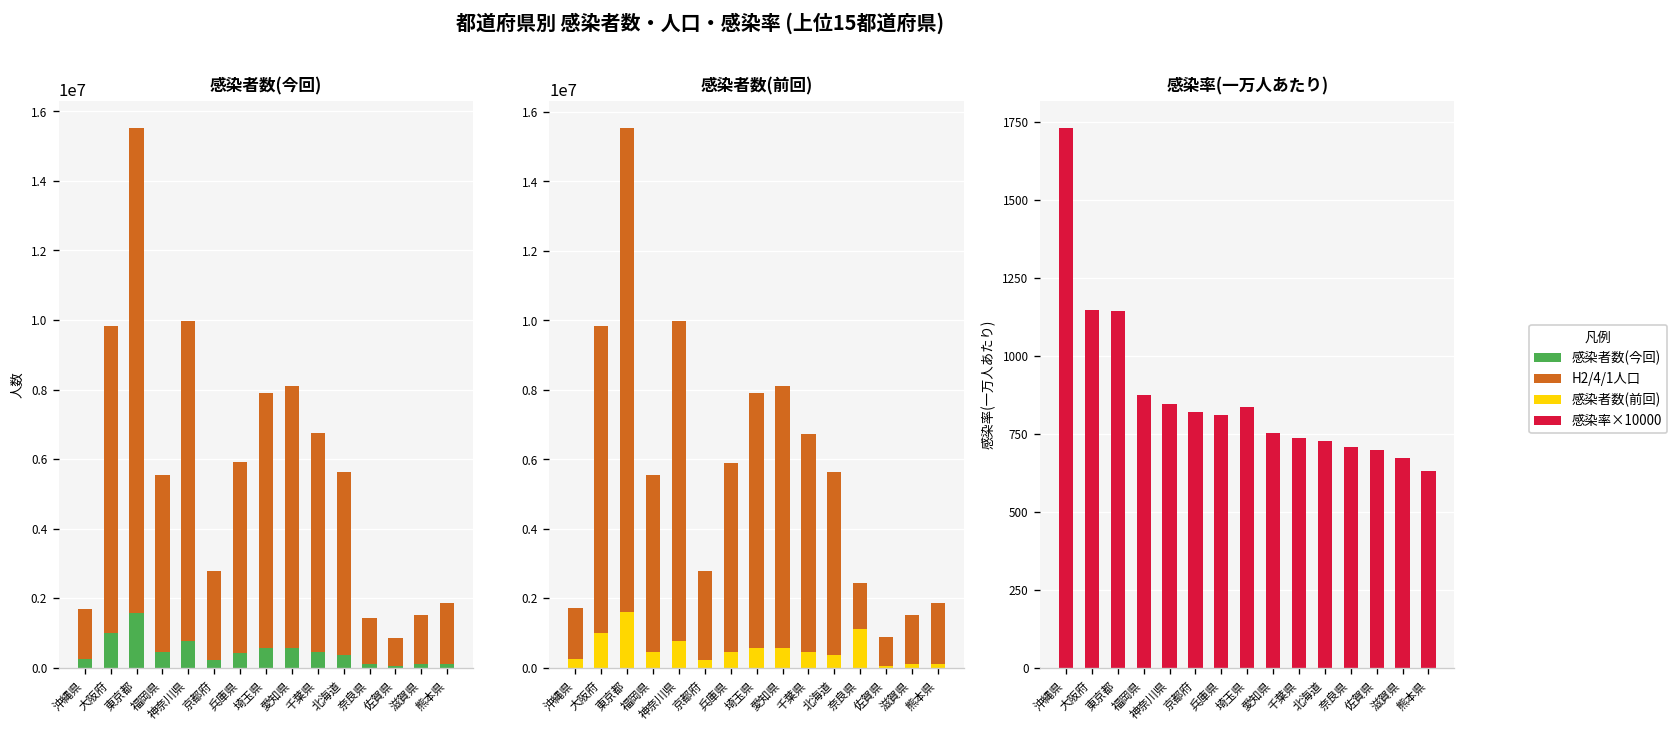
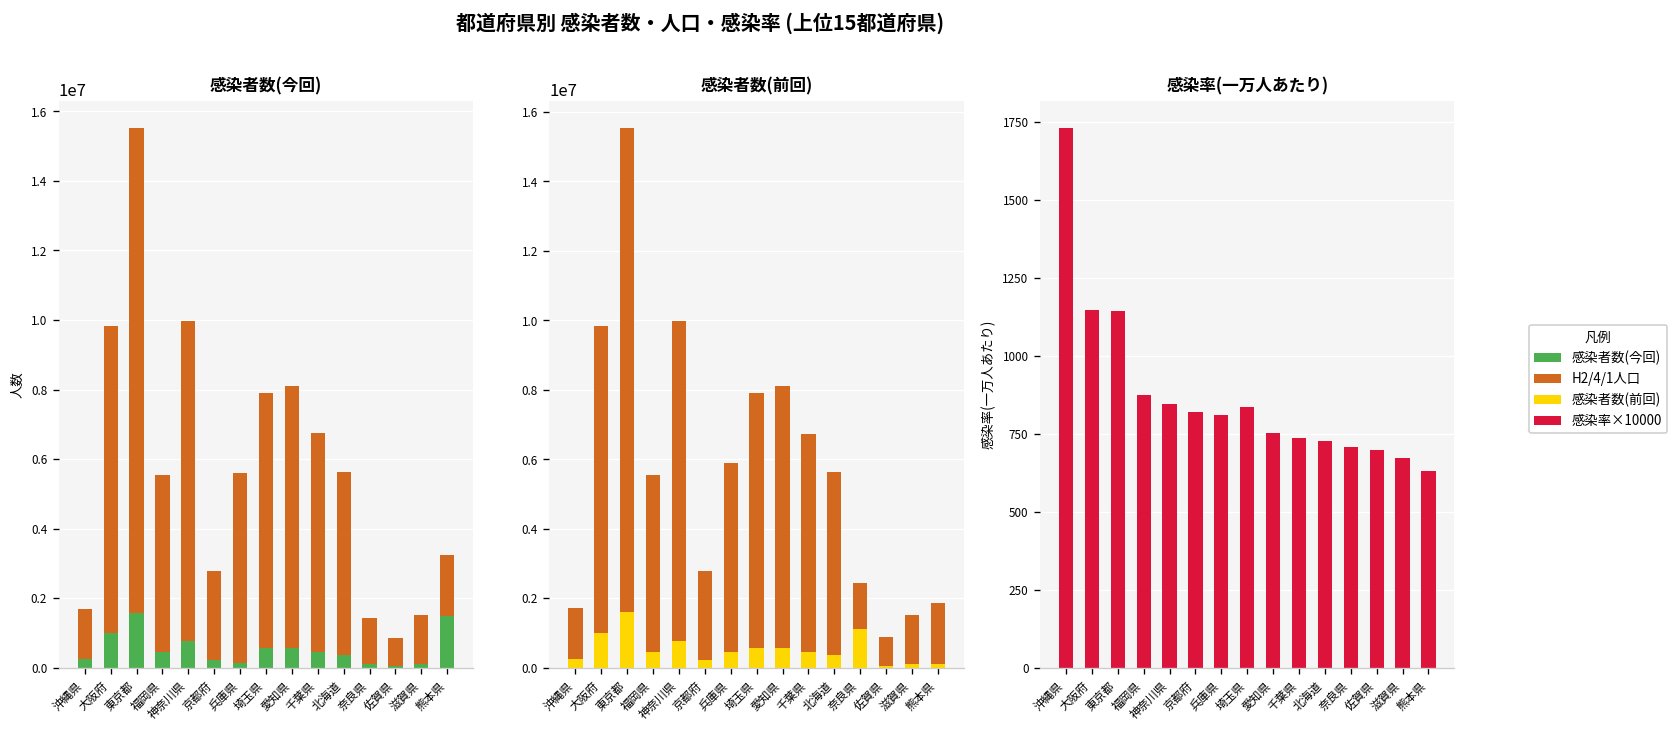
感染者数(今回), 感染者数(今回), 兵庫県: 400000 -> 200000
感染者数(今回), 感染者数(今回), 熊本県: 100000 -> 1500000
